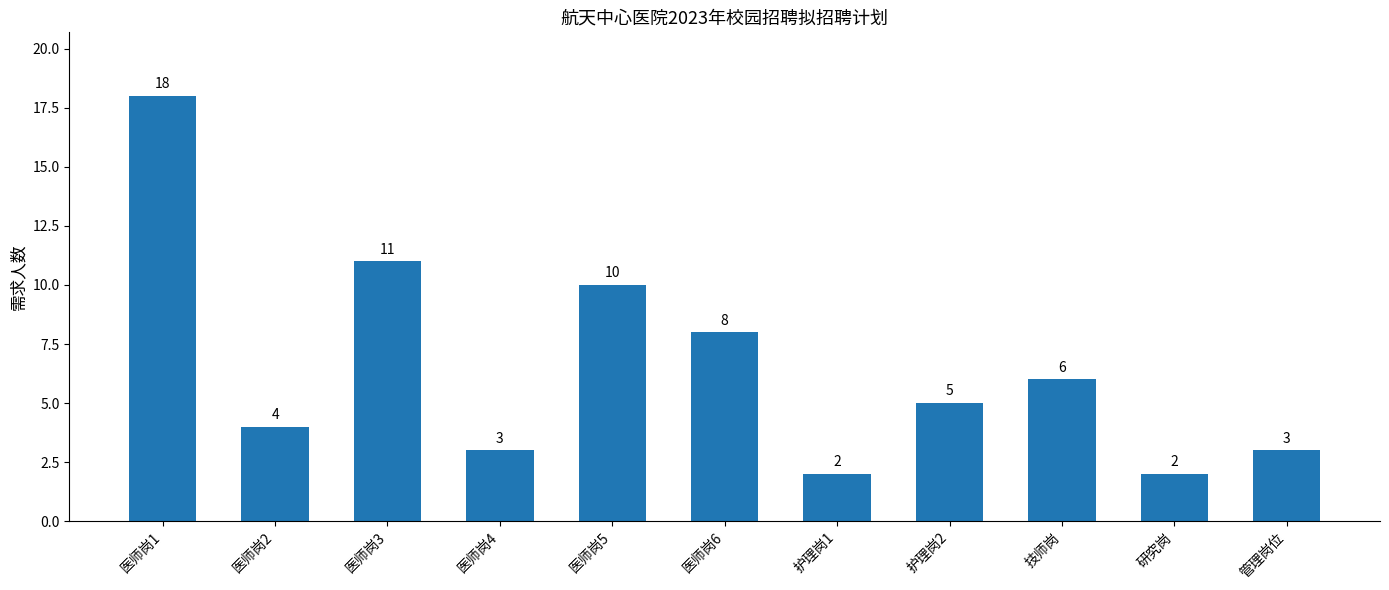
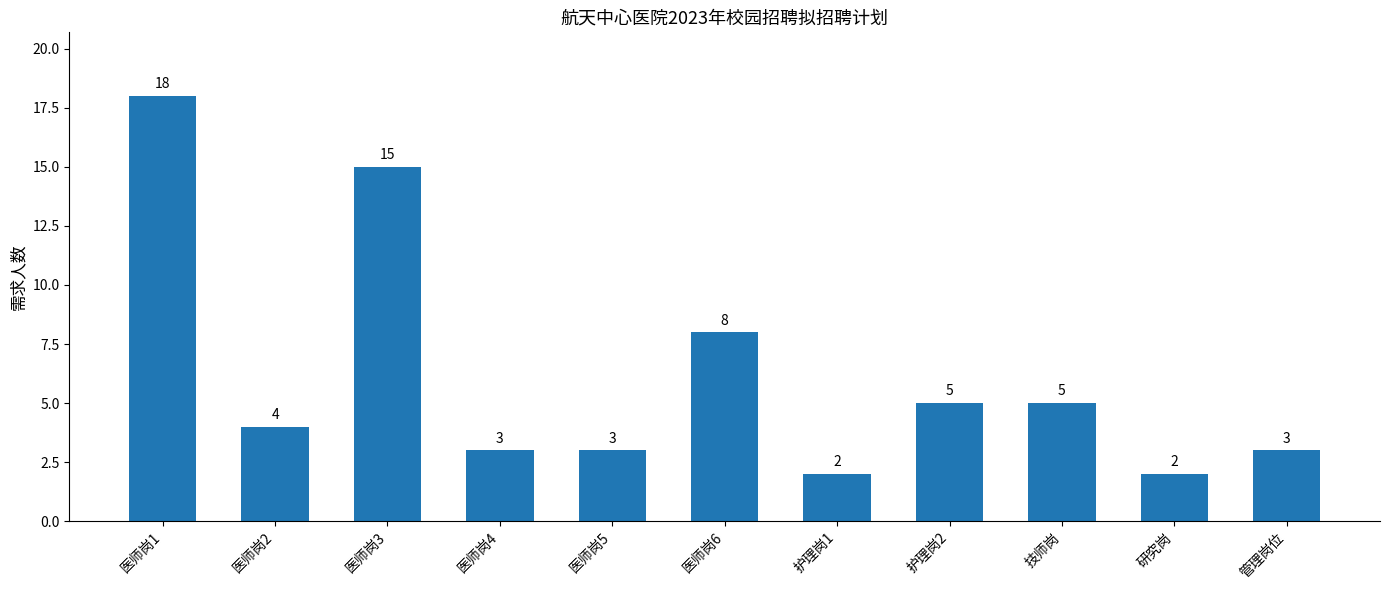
医师岗3: 11 -> 15
医师岗5: 10 -> 3
技师岗: 6 -> 5
